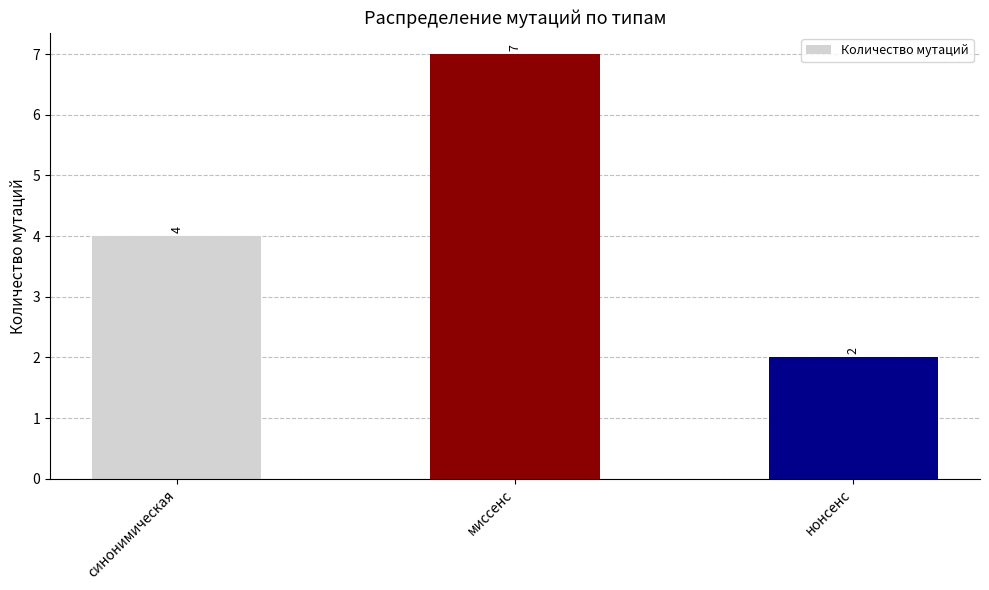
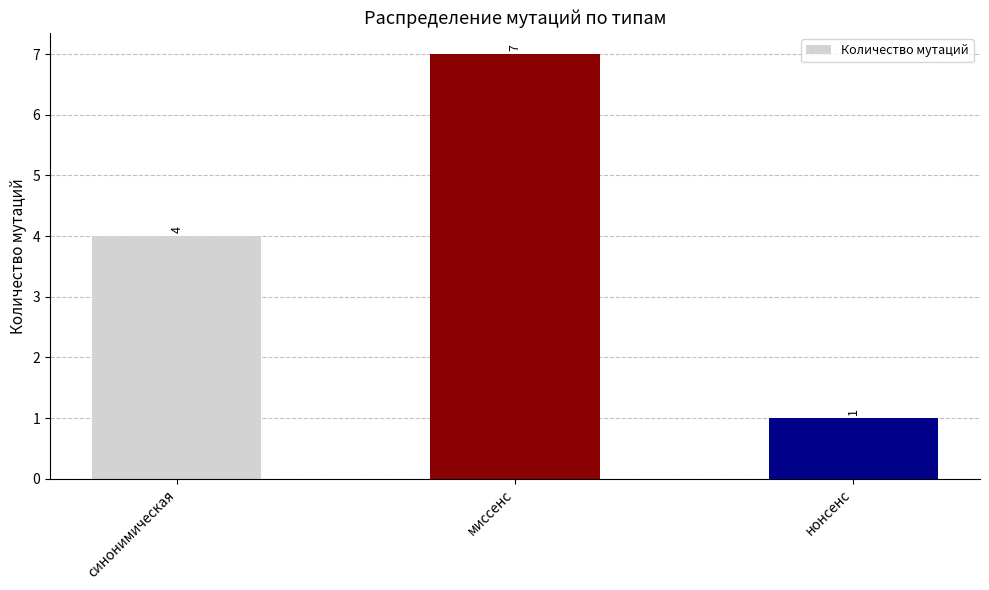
нонсенс: 2 -> 1
